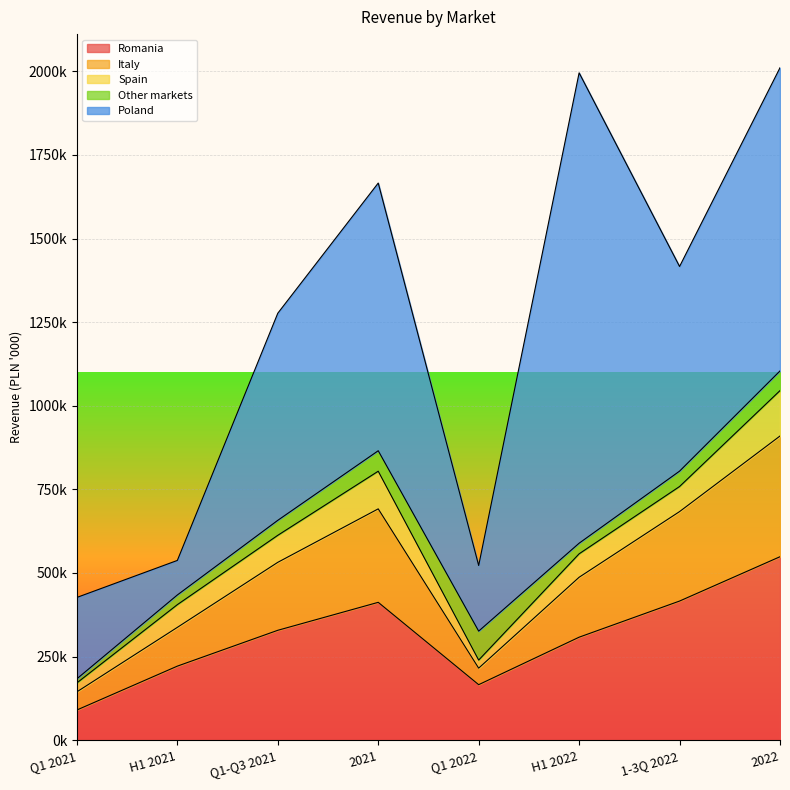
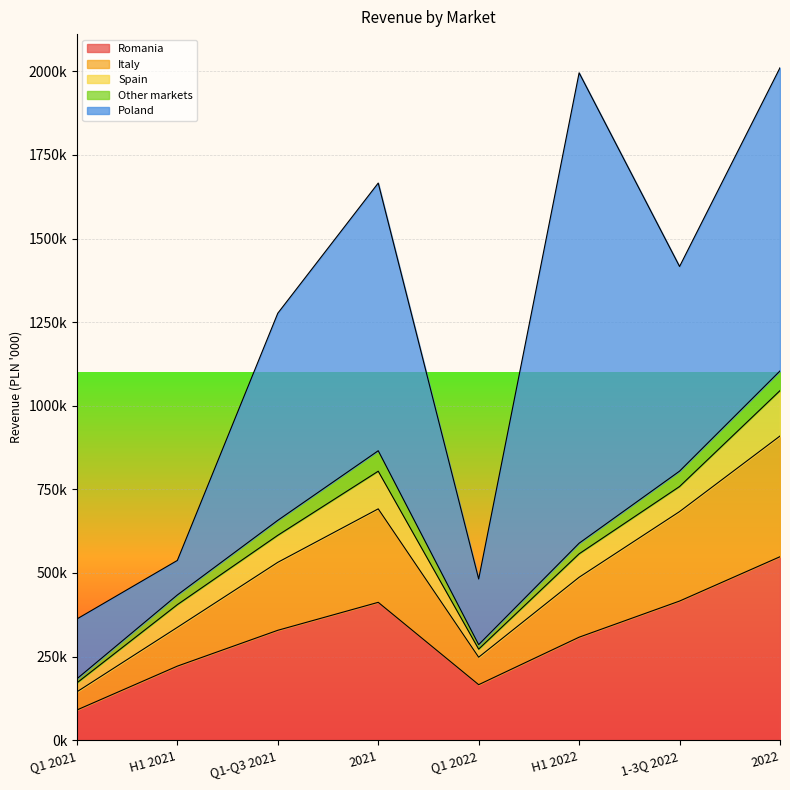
Poland, Q1 2021: 240000 -> 180000
Italy, Q1 2022: 50000 -> 80000
Other markets, Q1 2022: 90000 -> 10000
